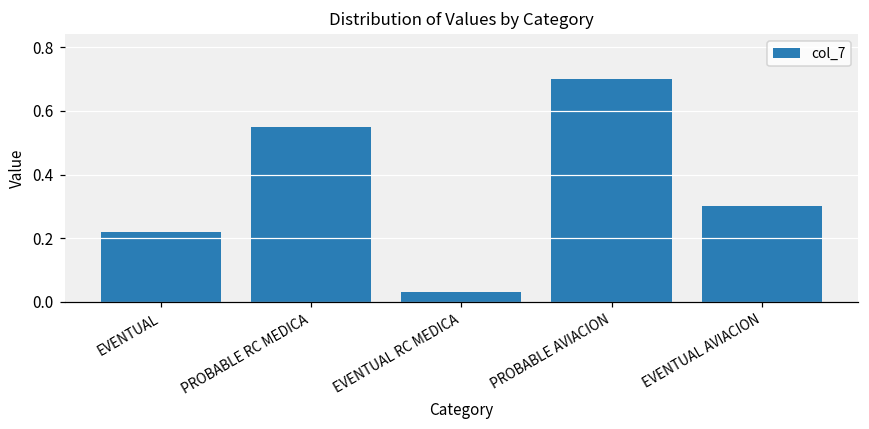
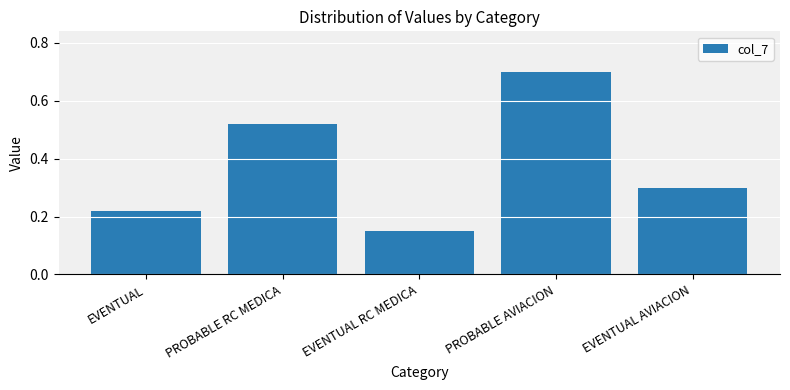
PROBABLE RC MEDICA: 0.55 -> 0.52
EVENTUAL RC MEDICA: 0.03 -> 0.15
